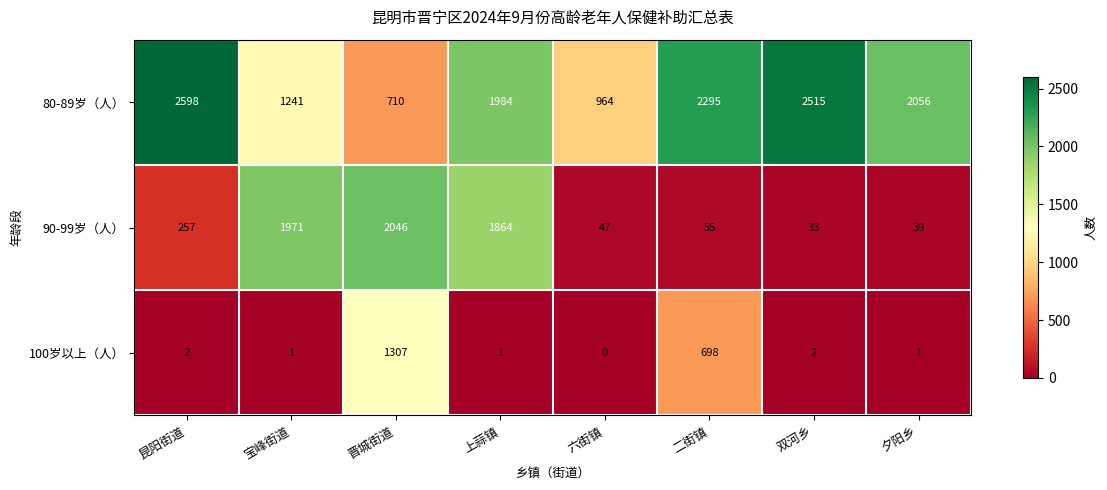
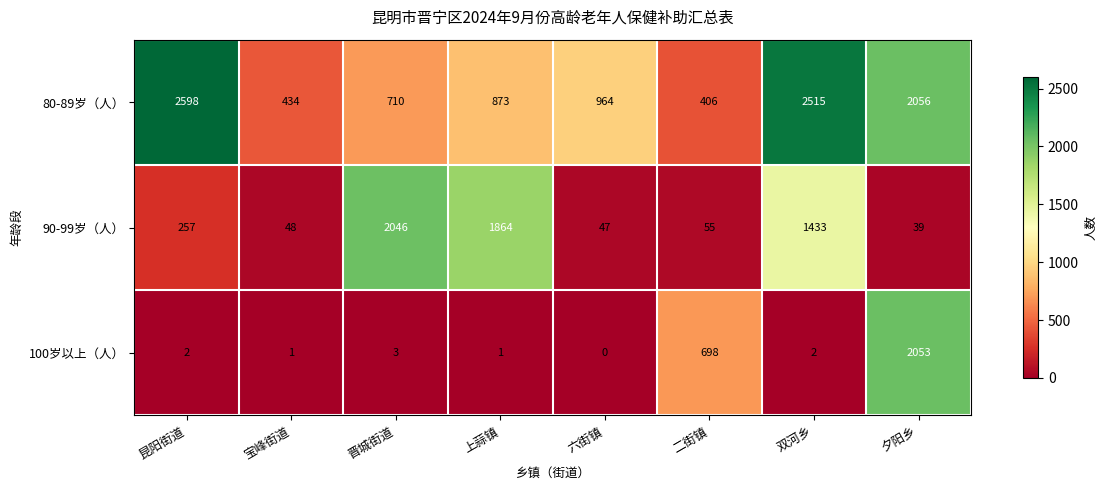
80-89岁（人）, 宝峰街道: 1241 -> 434
80-89岁（人）, 上蒜镇: 1984 -> 873
80-89岁（人）, 二街镇: 2295 -> 406
90-99岁（人）, 宝峰街道: 1971 -> 48
90-99岁（人）, 双河乡: 33 -> 1433
100岁以上（人）, 晋城街道: 1307 -> 3
100岁以上（人）, 夕阳乡: 1 -> 2053
